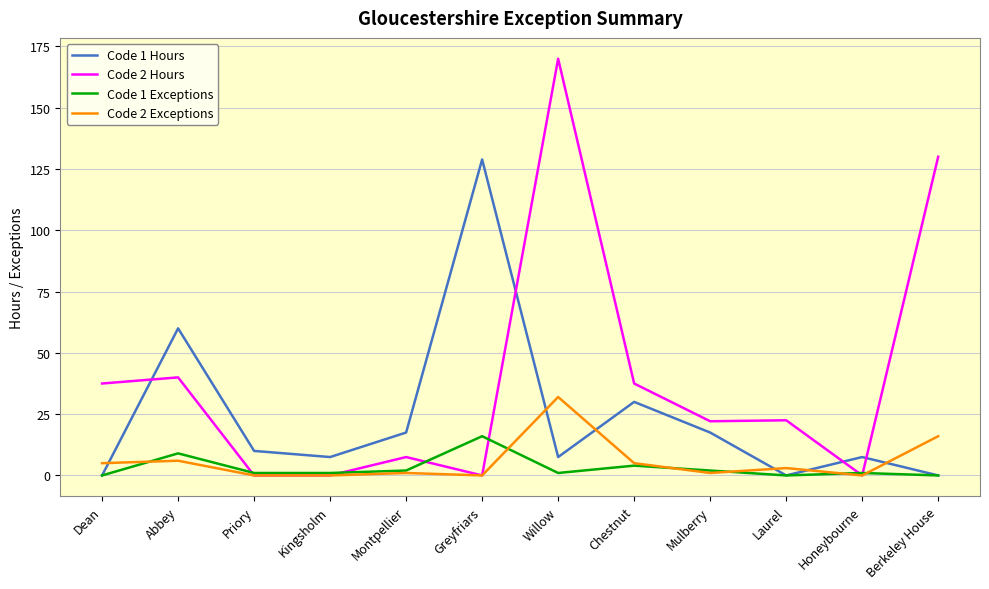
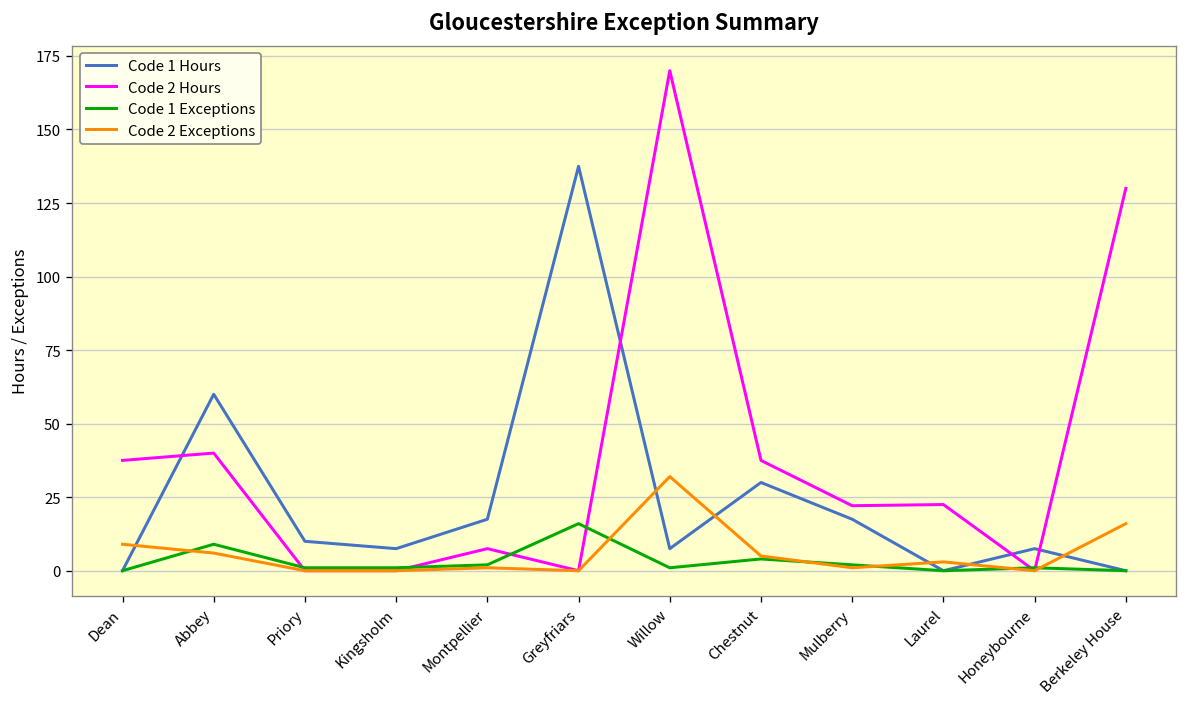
Code 2 Exceptions, Dean: 5 -> 9
Code 1 Hours, Greyfriars: 129 -> 138
